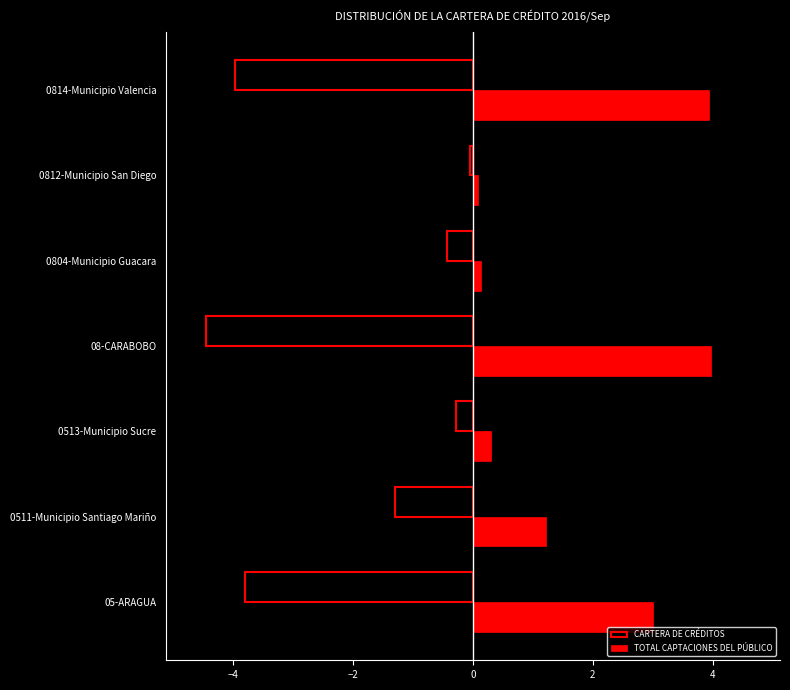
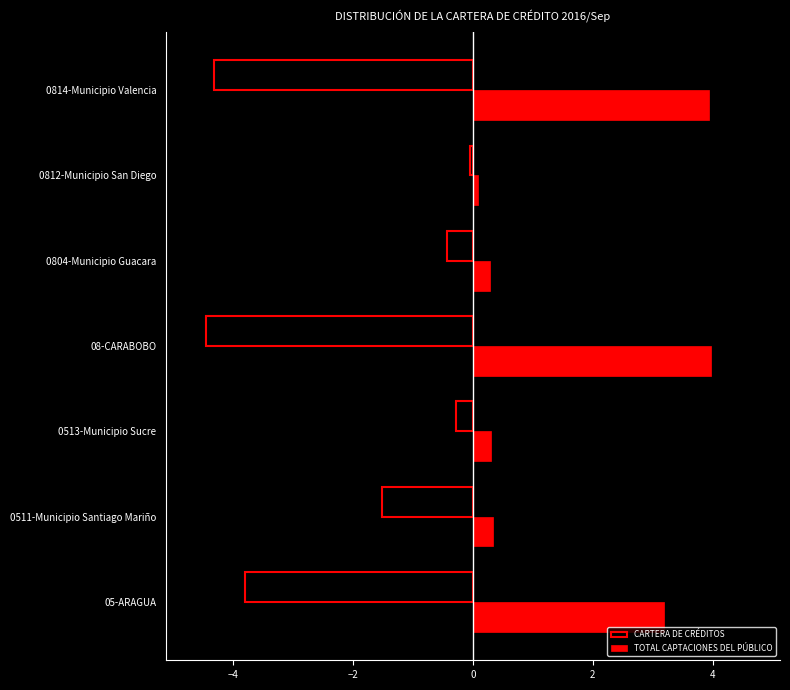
CARTERA DE CRÉDITOS, 0814-Municipio Valencia: -4.0 -> -4.3
TOTAL CAPTACIONES DEL PÚBLICO, 0804-Municipio Guacara: 0.1 -> 0.3
CARTERA DE CRÉDITOS, 0511-Municipio Santiago Mariño: -1.3 -> -1.5
TOTAL CAPTACIONES DEL PÚBLICO, 0511-Municipio Santiago Mariño: 1.2 -> 0.3
TOTAL CAPTACIONES DEL PÚBLICO, 05-ARAGUA: 3.0 -> 3.2
